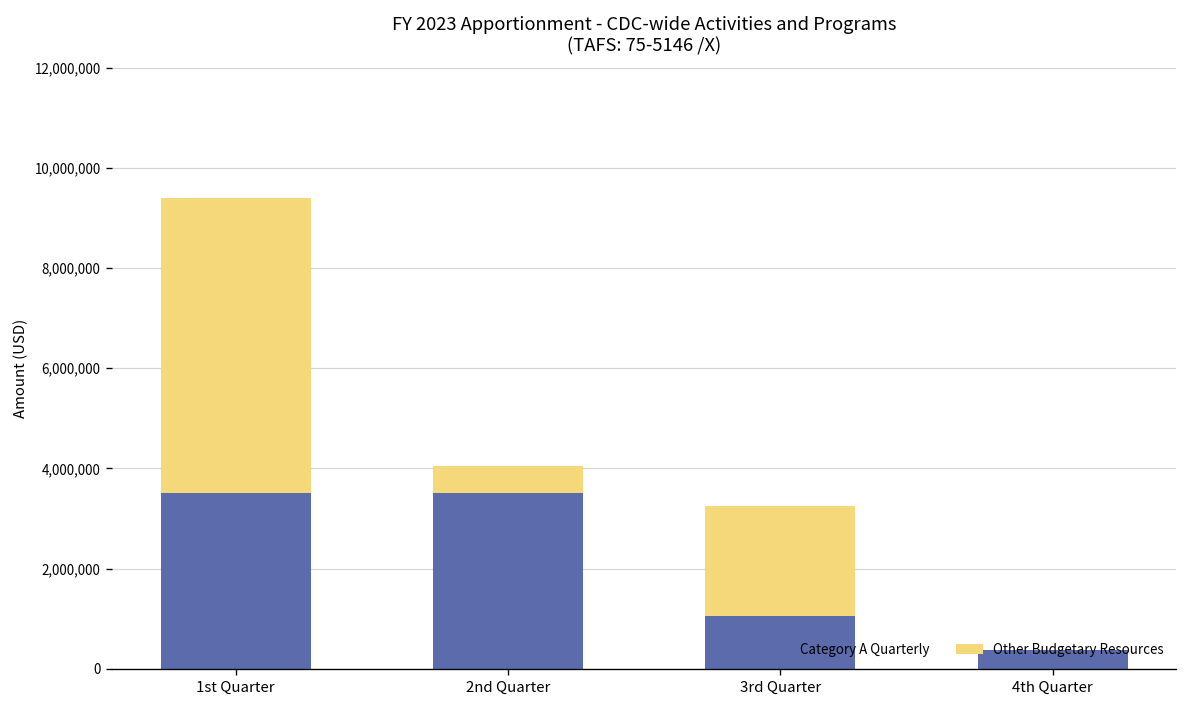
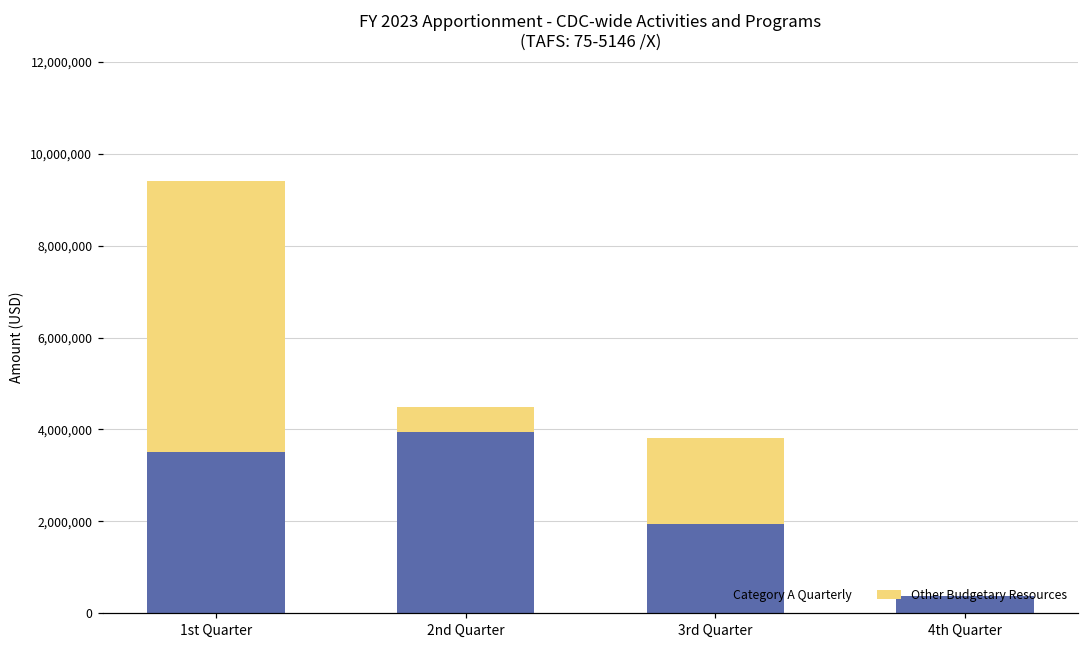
Category A Quarterly, 2nd Quarter: 3,500,000 -> 3,900,000
Category A Quarterly, 3rd Quarter: 1,100,000 -> 1,900,000
Other Budgetary Resources, 3rd Quarter: 2,200,000 -> 1,900,000
